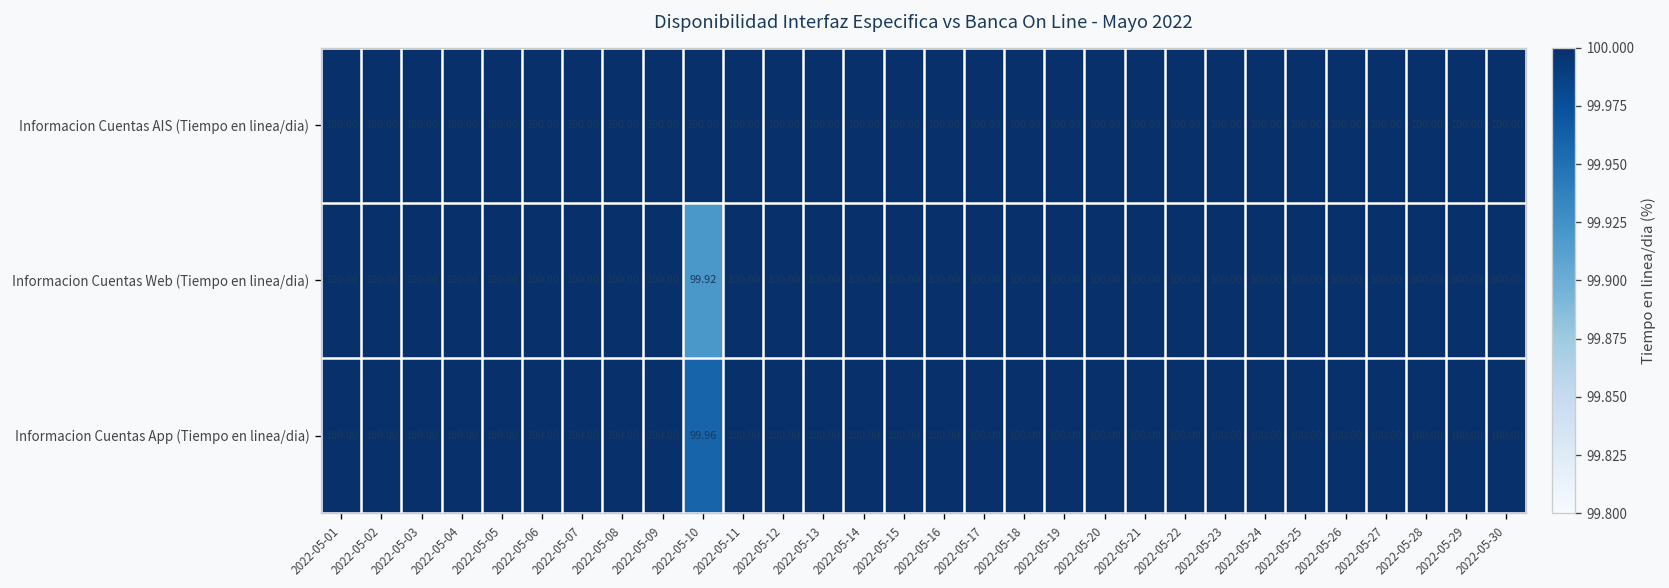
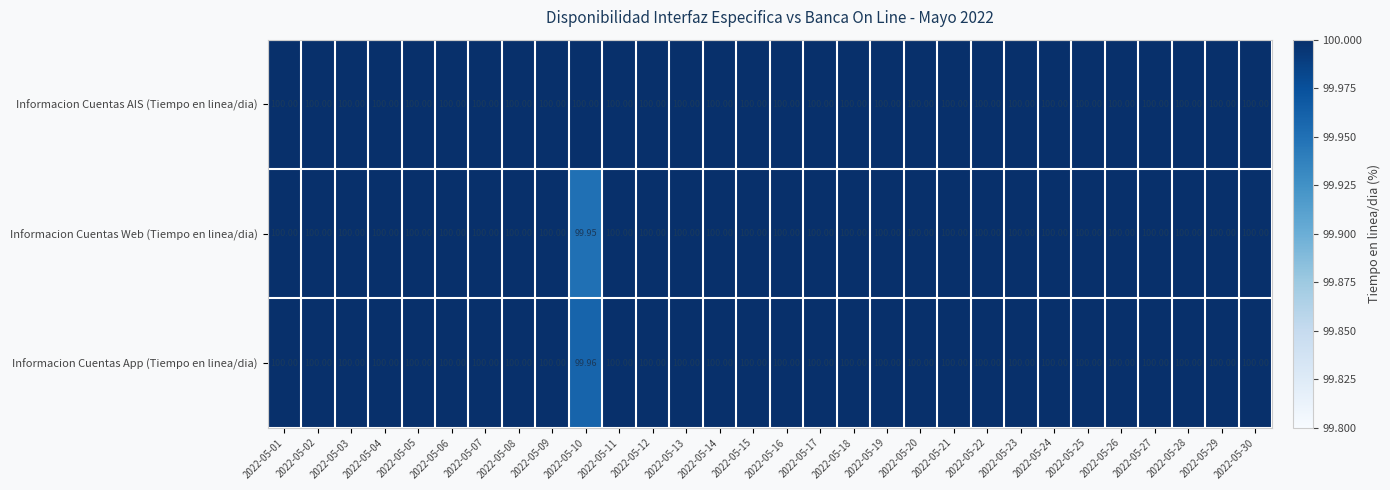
Informacion Cuentas Web (Tiempo en linea/dia), 2022-05-10: 99.92 -> 99.95
